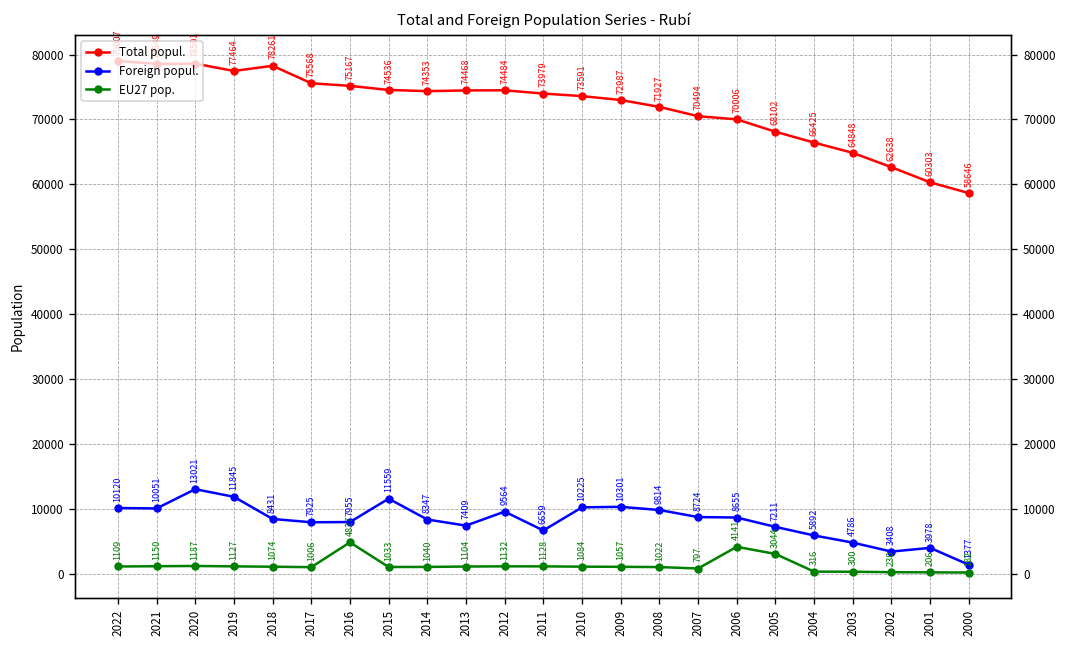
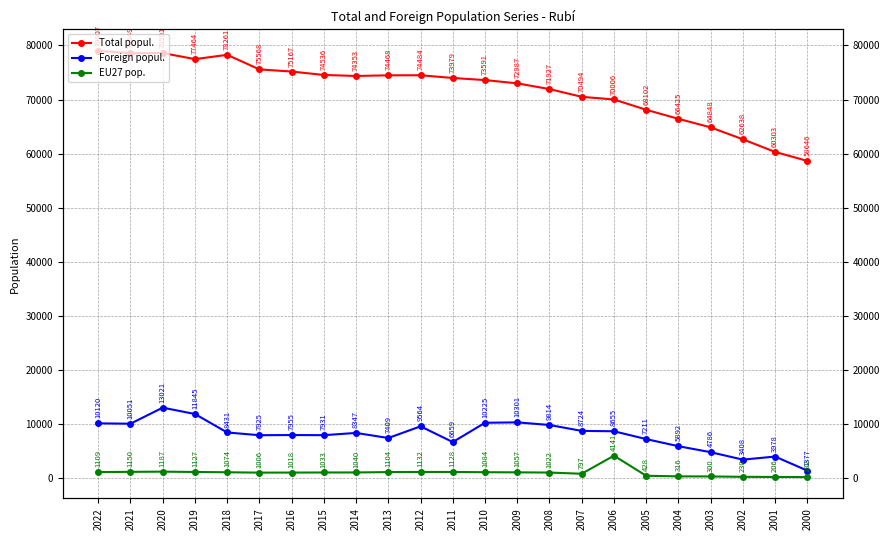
EU27 pop., 2016: 4827 -> 1018
Foreign popul., 2015: 11559 -> 7931
EU27 pop., 2005: 3044 -> 428
